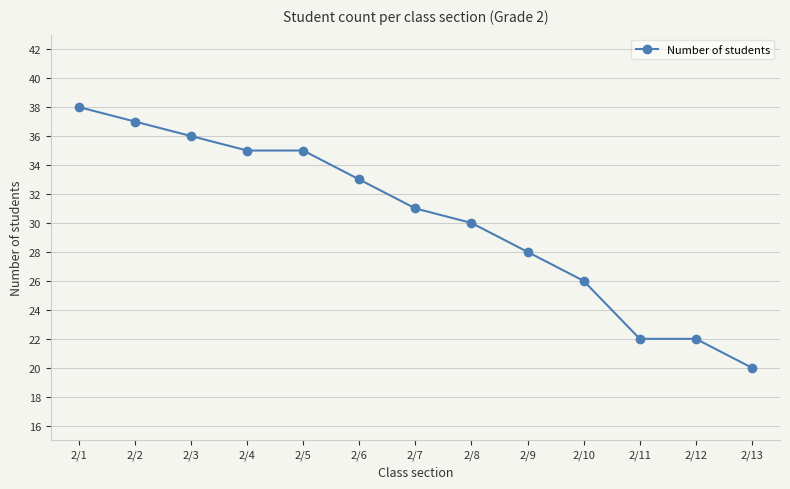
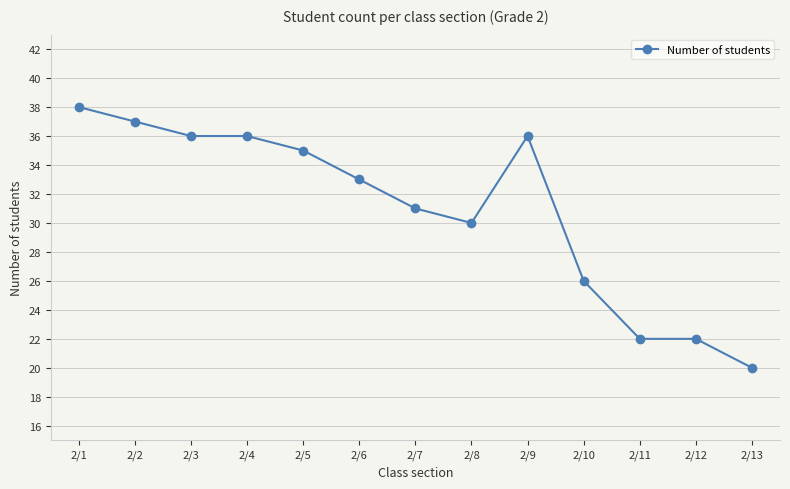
2/4: 35 -> 36
2/9: 28 -> 36
